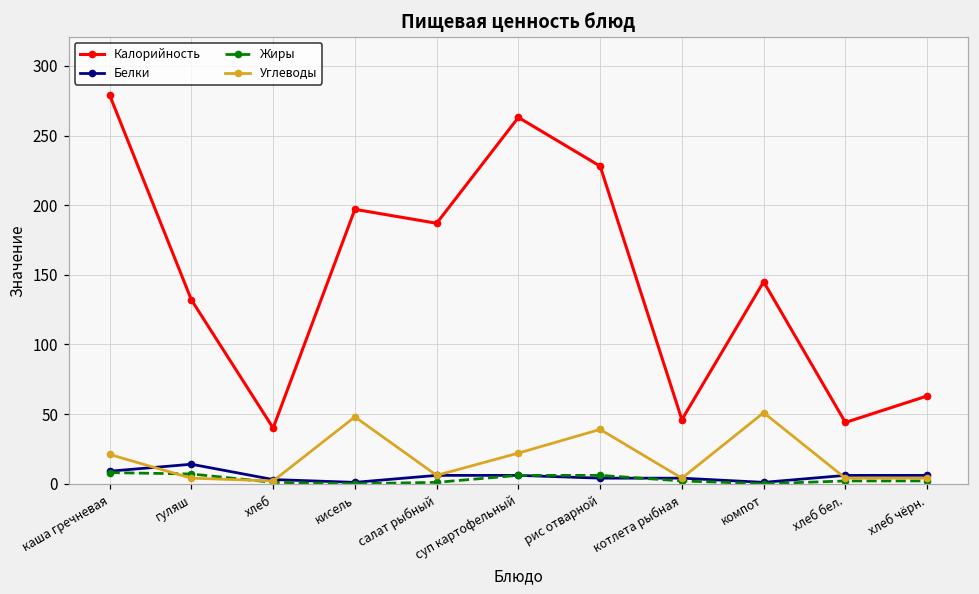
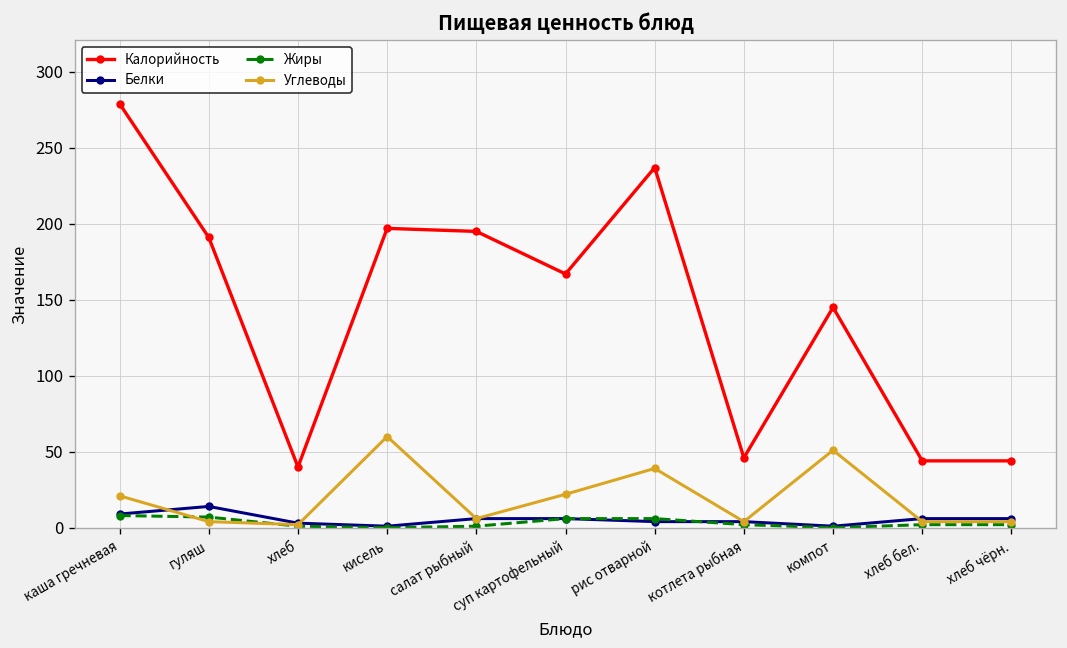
Калорийность, гуляш: 132 -> 191
Углеводы, кисель: 48 -> 60
Калорийность, салат рыбный: 187 -> 195
Калорийность, суп картофельный: 263 -> 167
Калорийность, рис отварной: 228 -> 237
Калорийность, хлеб чёрн.: 63 -> 44
